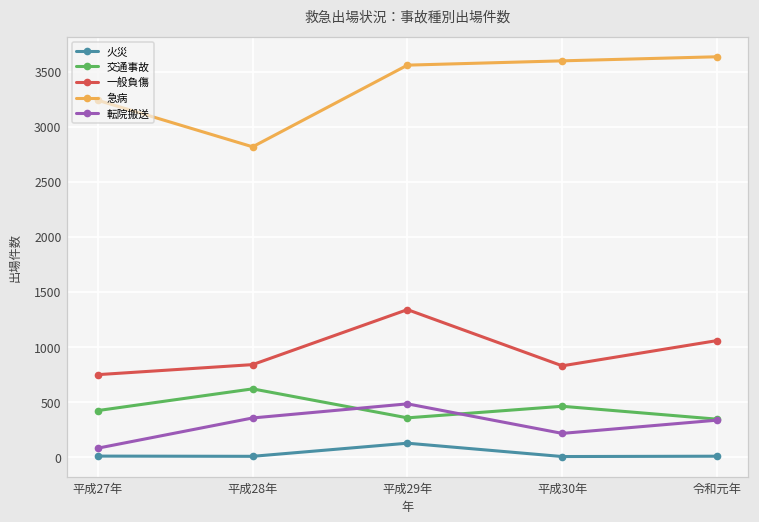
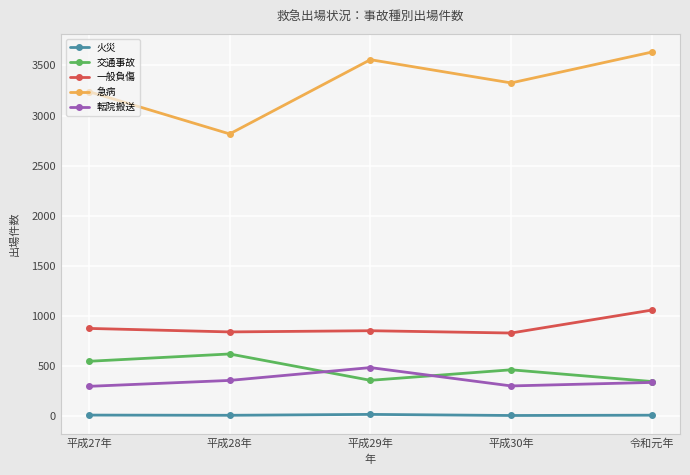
交通事故, 平成27年: 420 -> 550
一般負傷, 平成27年: 750 -> 880
転院搬送, 平成27年: 80 -> 300
火災, 平成29年: 130 -> 20
一般負傷, 平成29年: 1340 -> 850
急病, 平成30年: 3600 -> 3330
転院搬送, 平成30年: 220 -> 300
